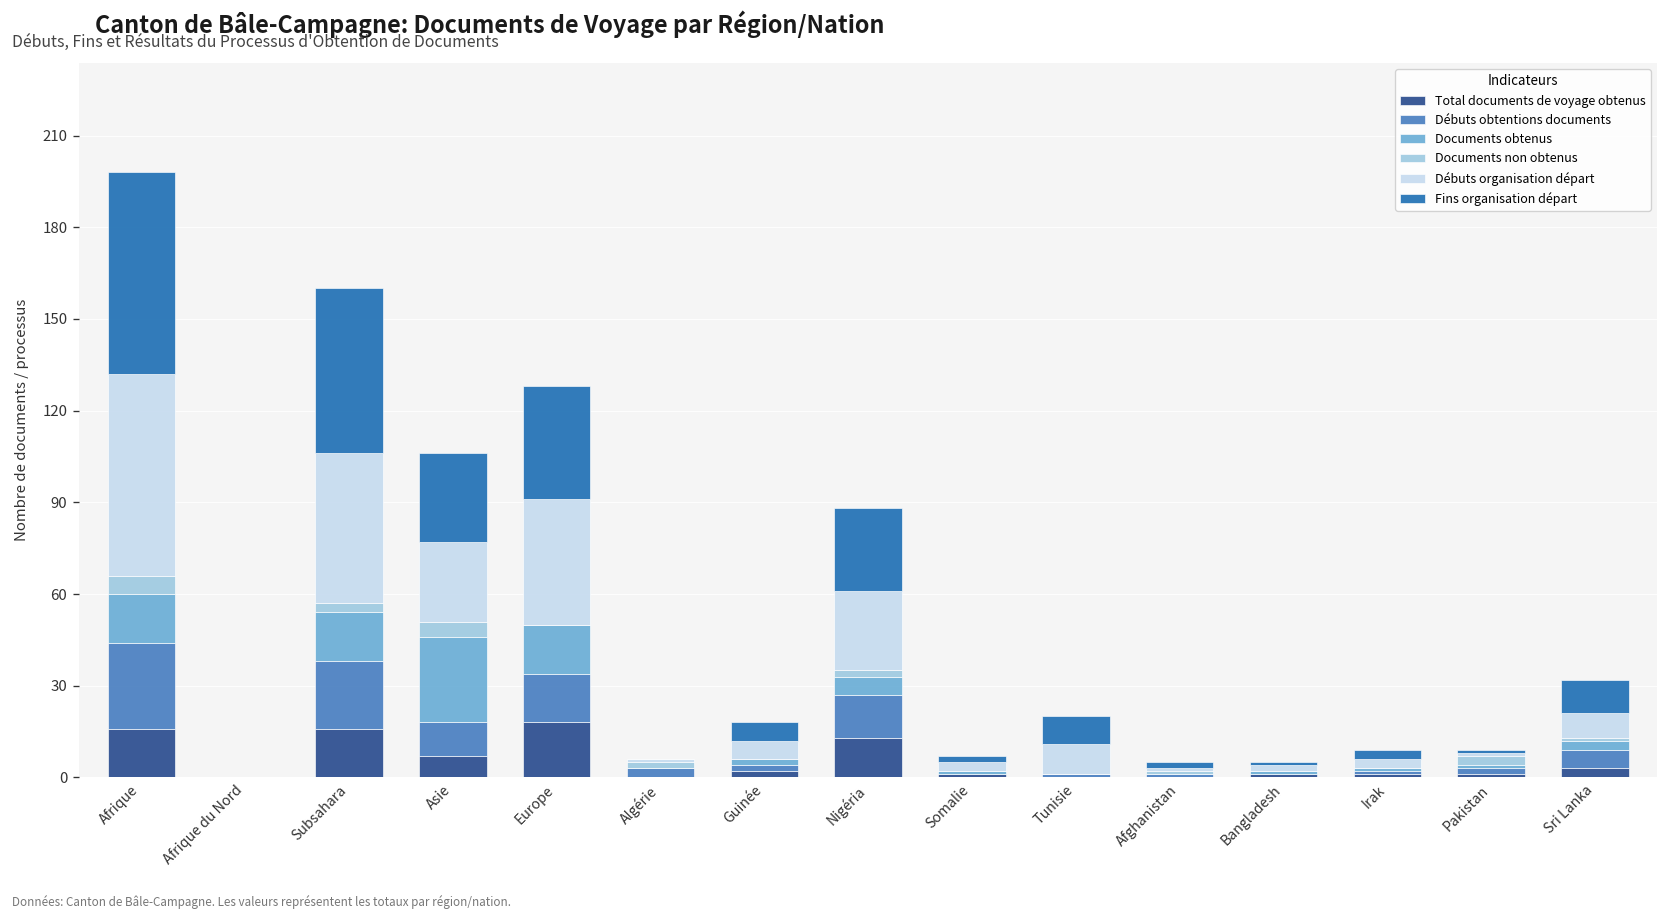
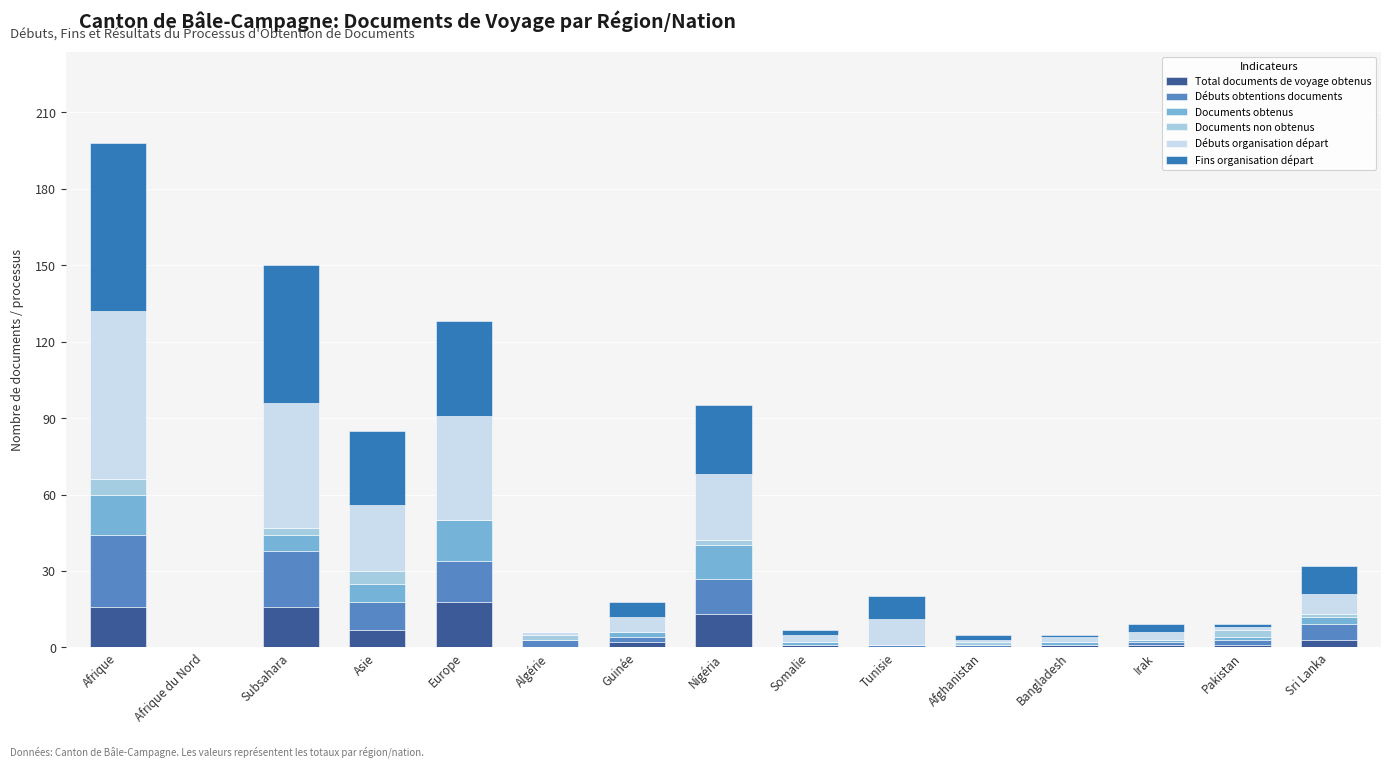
Documents obtenus, Subsahara: 16 -> 6
Documents obtenus, Asie: 28 -> 7
Documents obtenus, Nigéria: 6 -> 13
